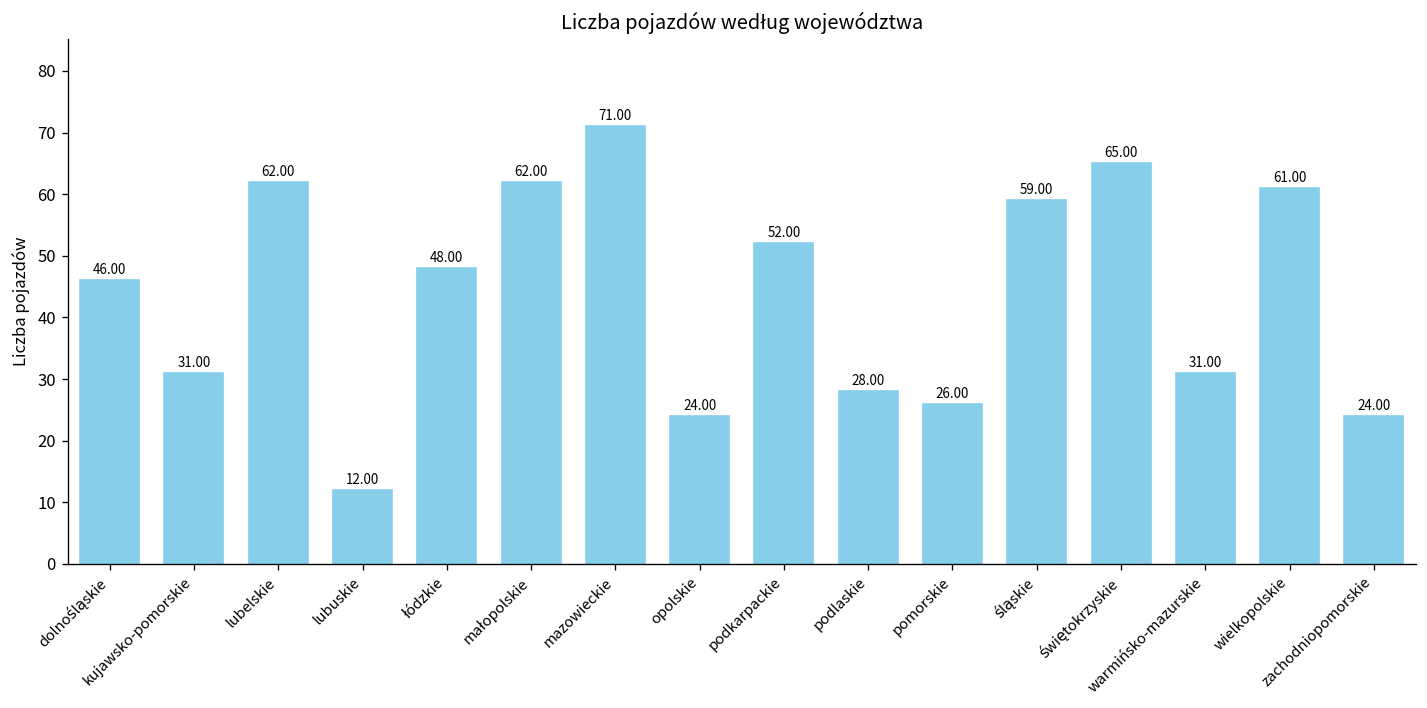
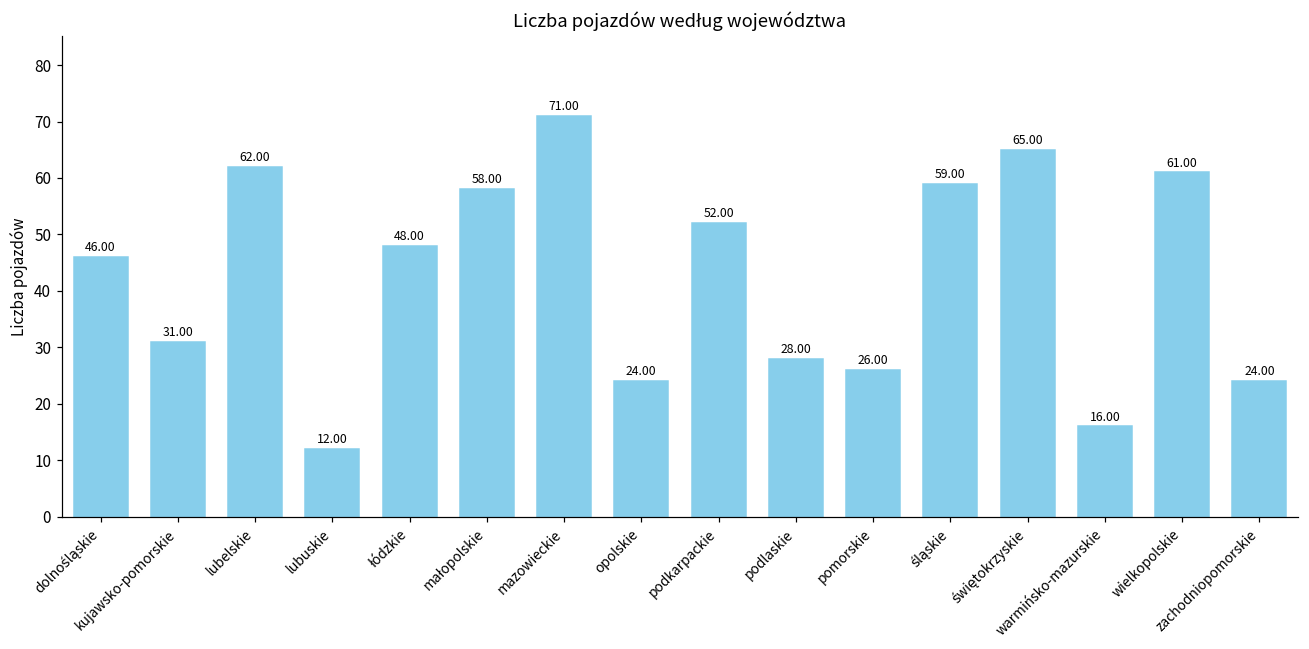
małopolskie: 62.00 -> 58.00
warmińsko-mazurskie: 31.00 -> 16.00
